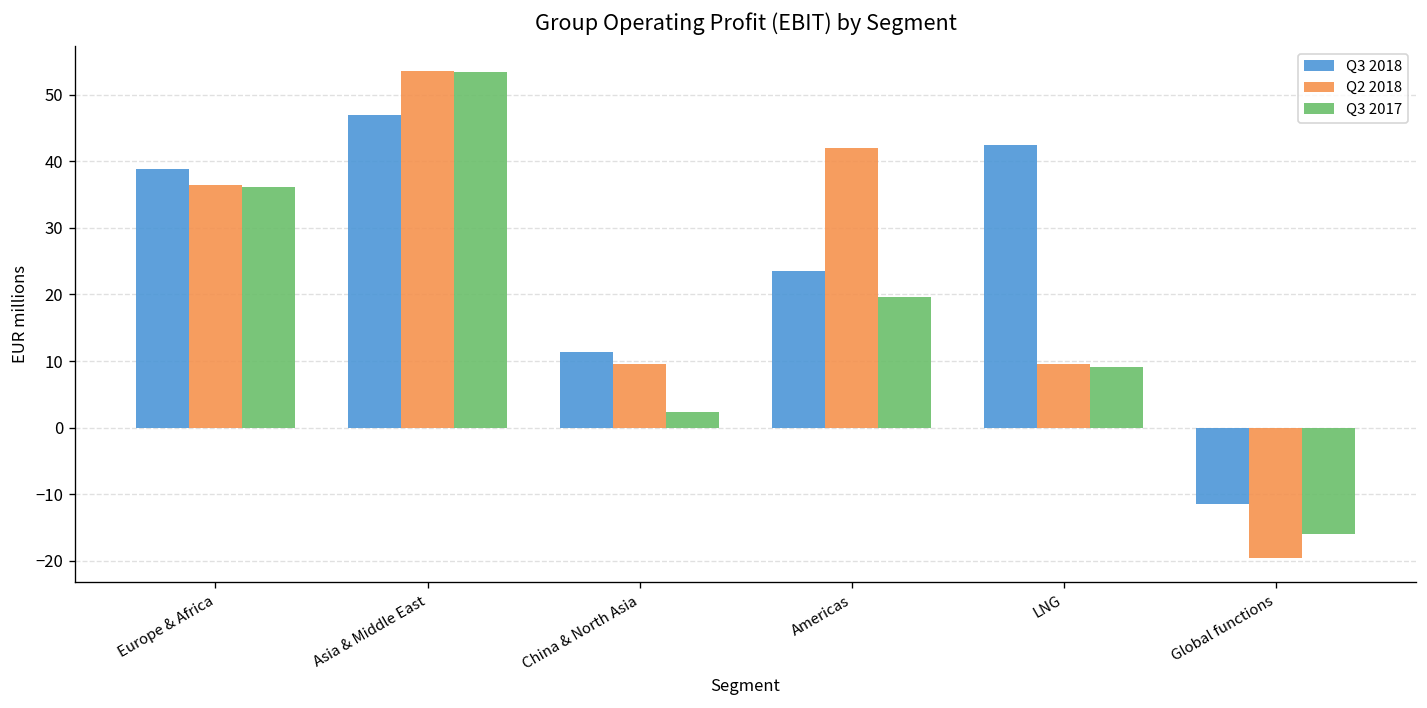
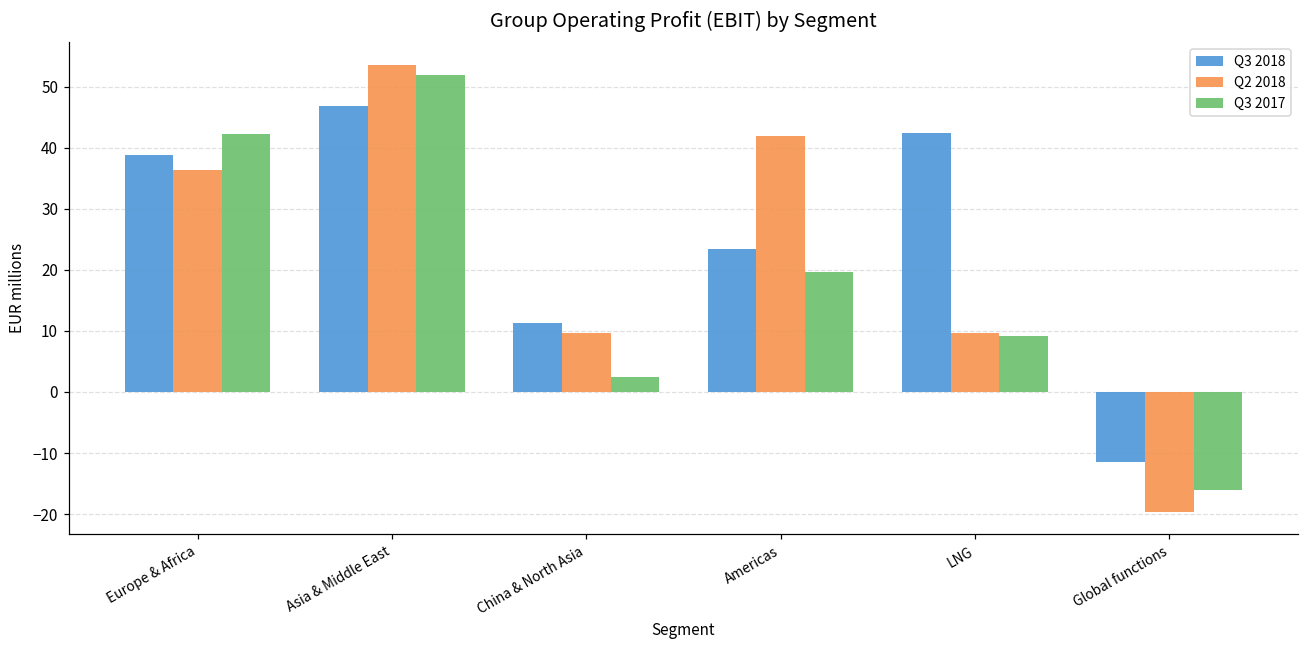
Q3 2017, Europe & Africa: 36 -> 42
Q3 2017, Asia & Middle East: 53 -> 52
